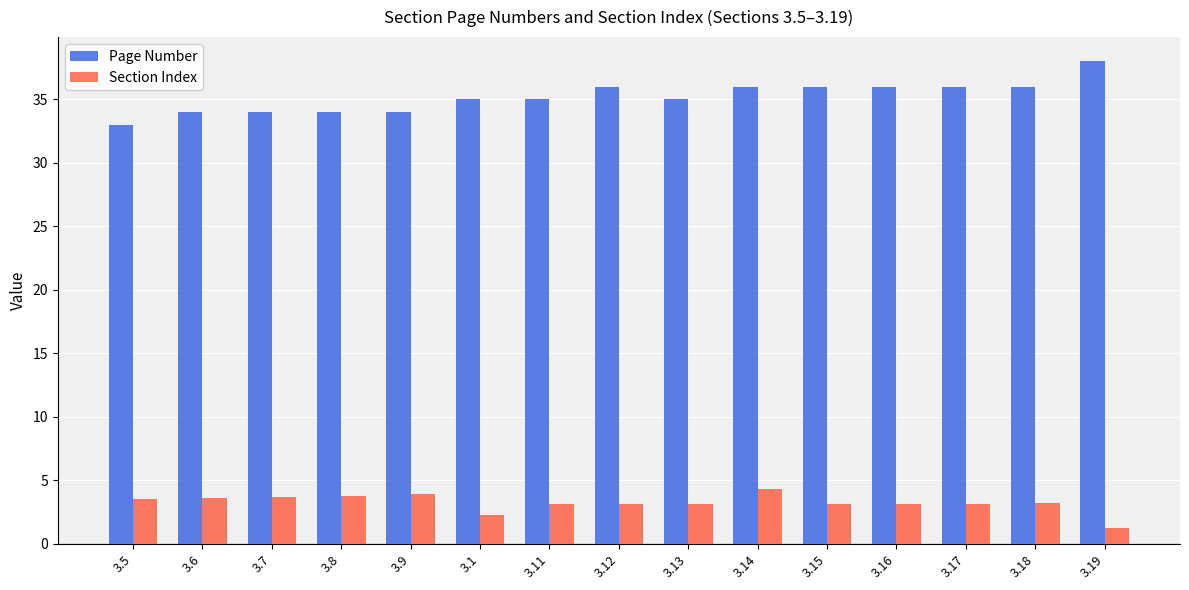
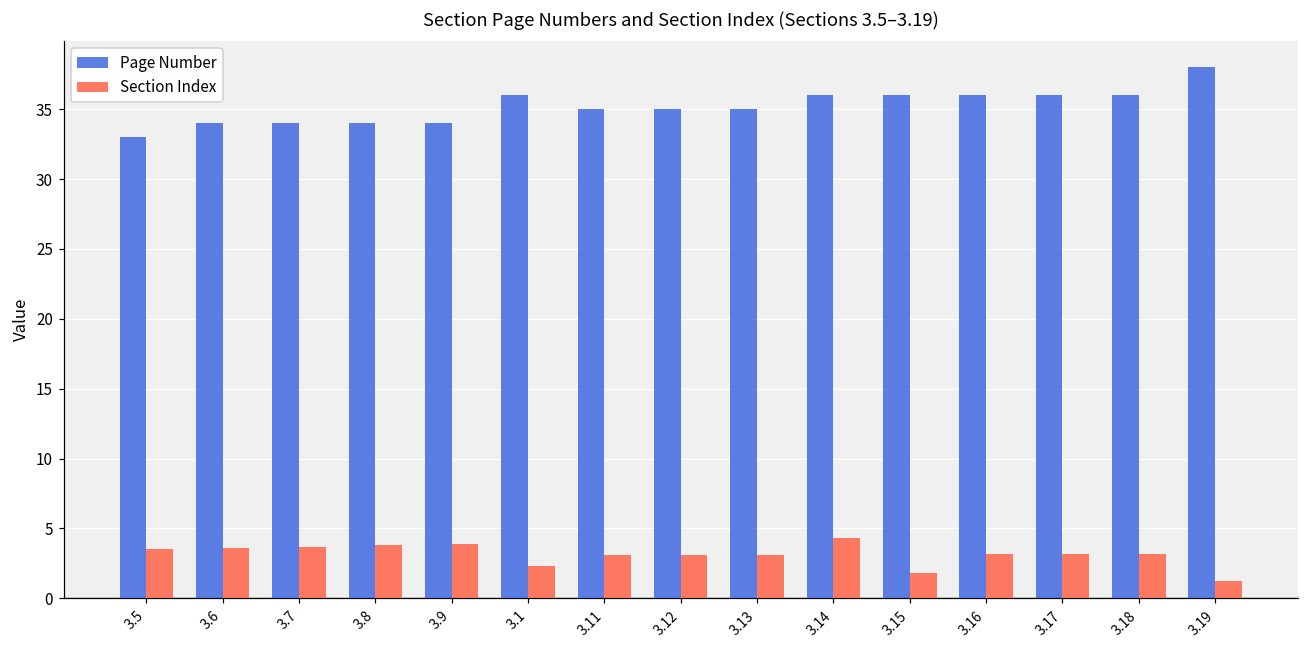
Page Number, 3.1: 35 -> 36
Page Number, 3.12: 36 -> 35
Section Index, 3.15: 3.2 -> 1.8
